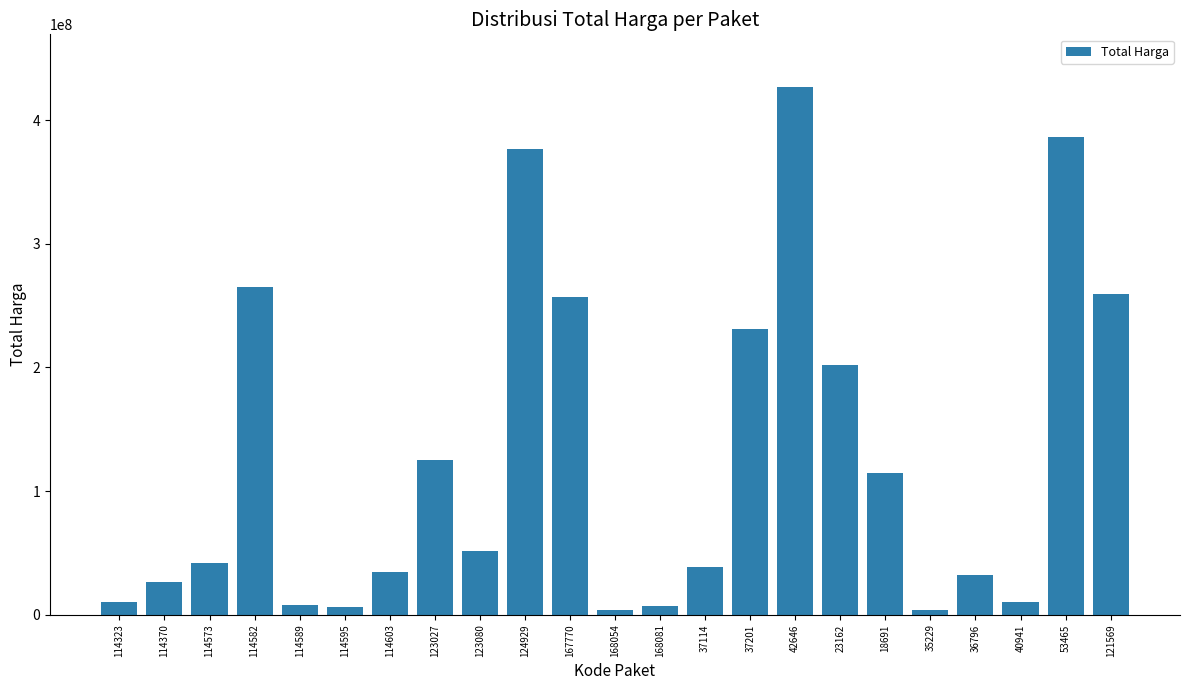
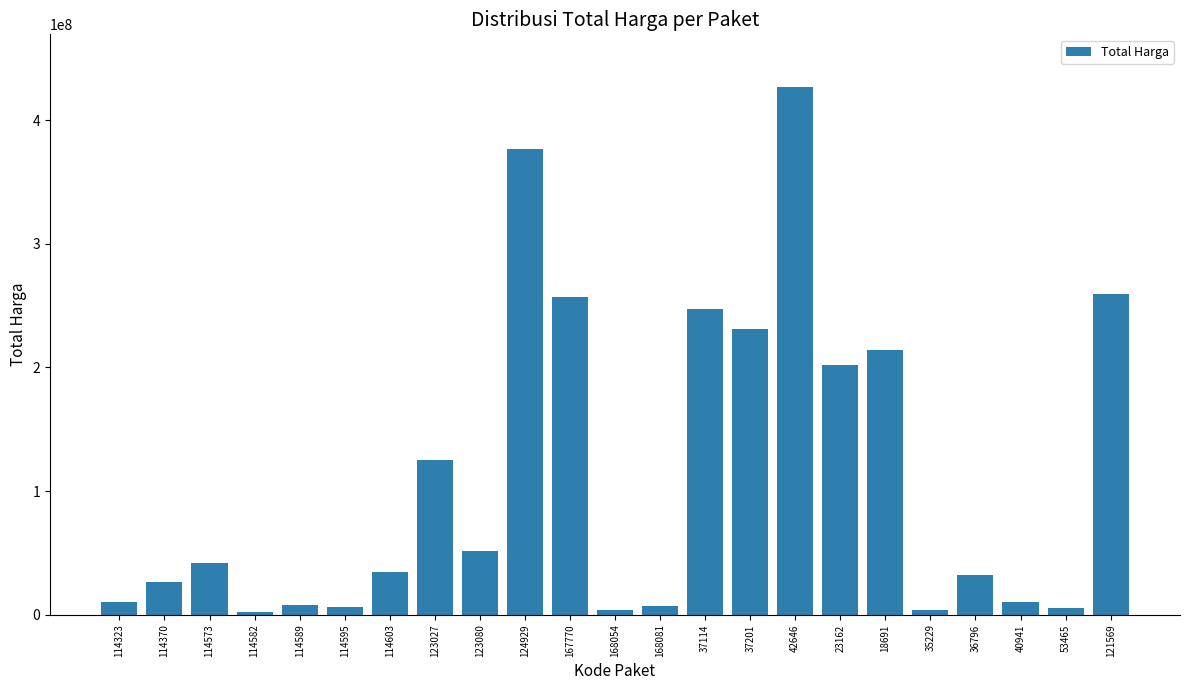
114582: 265000000 -> 3000000
37114: 39000000 -> 247000000
18691: 115000000 -> 214000000
53465: 386000000 -> 5000000
